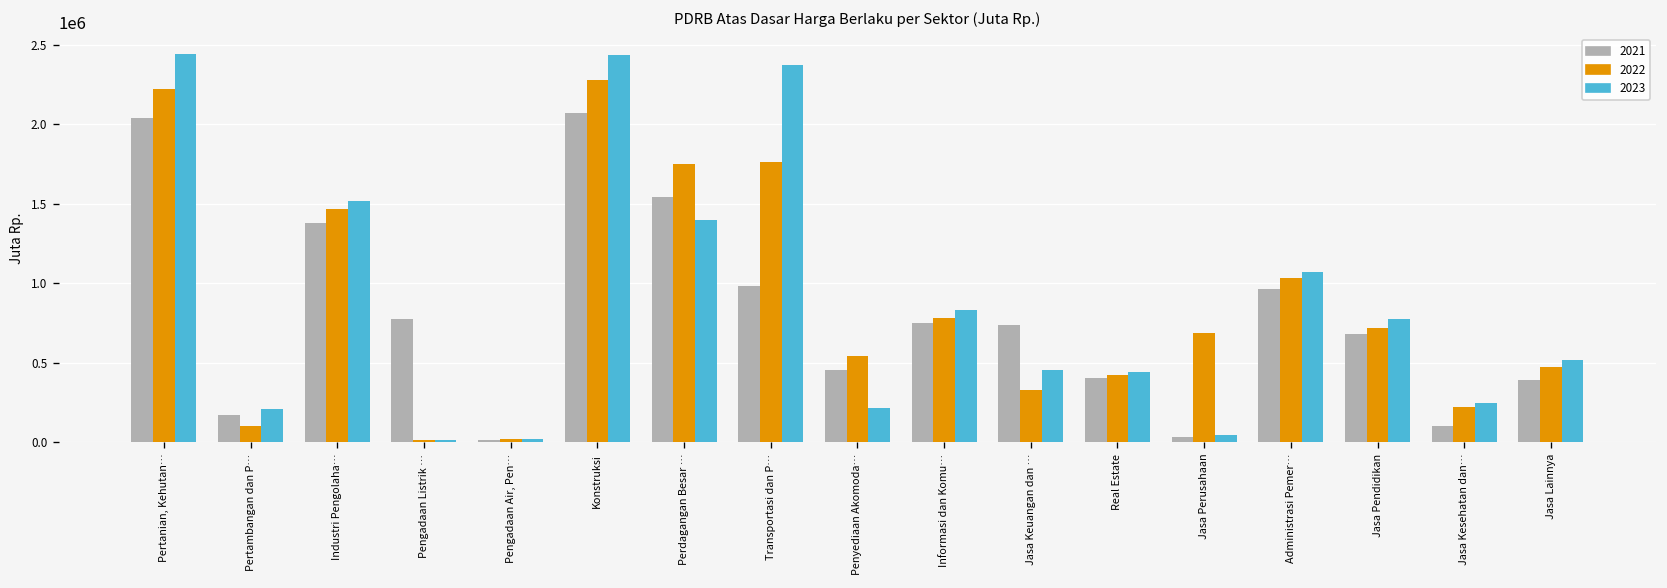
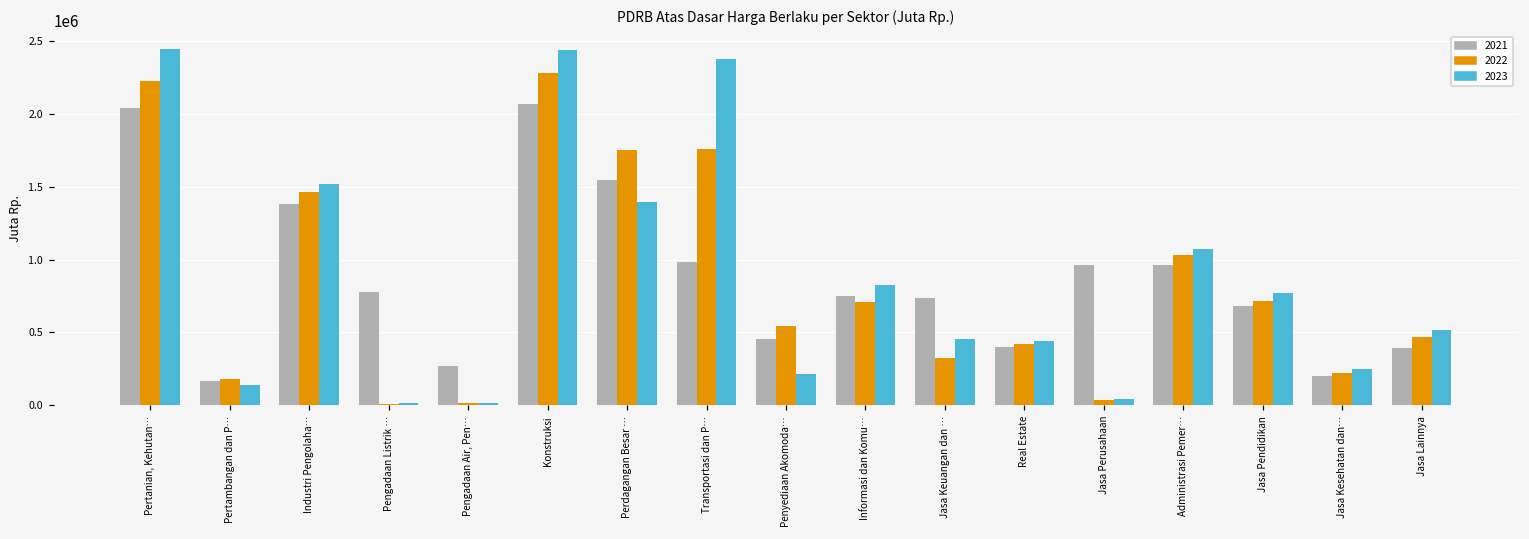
2022, Pertambangan dan P…: 100000 -> 180000
2023, Pertambangan dan P…: 210000 -> 140000
2021, Pengadaan Air, Pen…: 20000 -> 270000
2022, Informasi dan Komu…: 780000 -> 710000
2021, Jasa Perusahaan: 40000 -> 960000
2022, Jasa Perusahaan: 690000 -> 40000
2021, Jasa Kesehatan dan…: 100000 -> 200000
